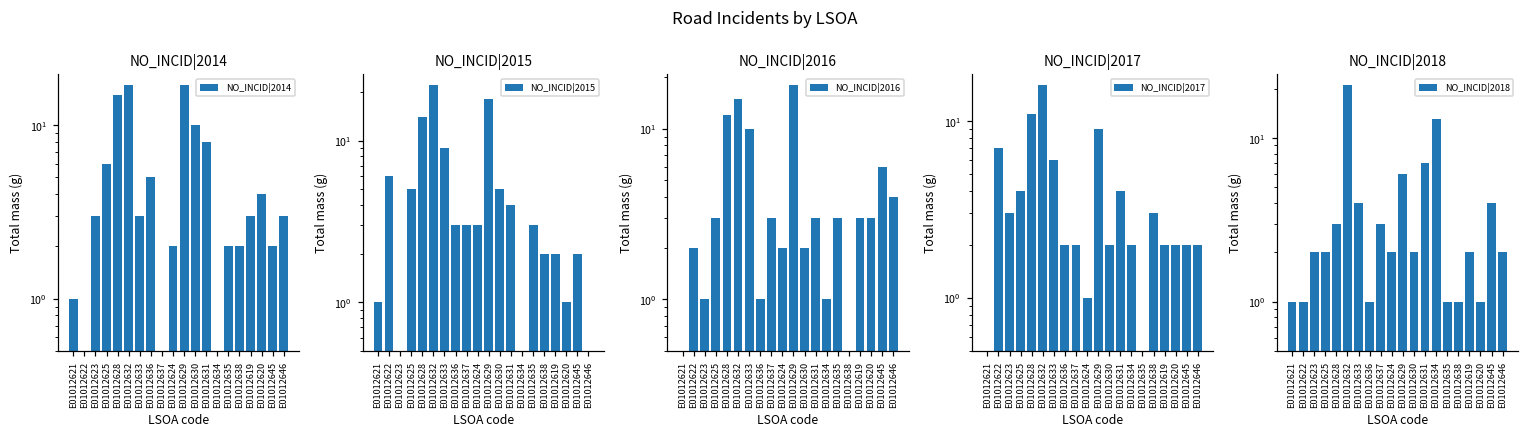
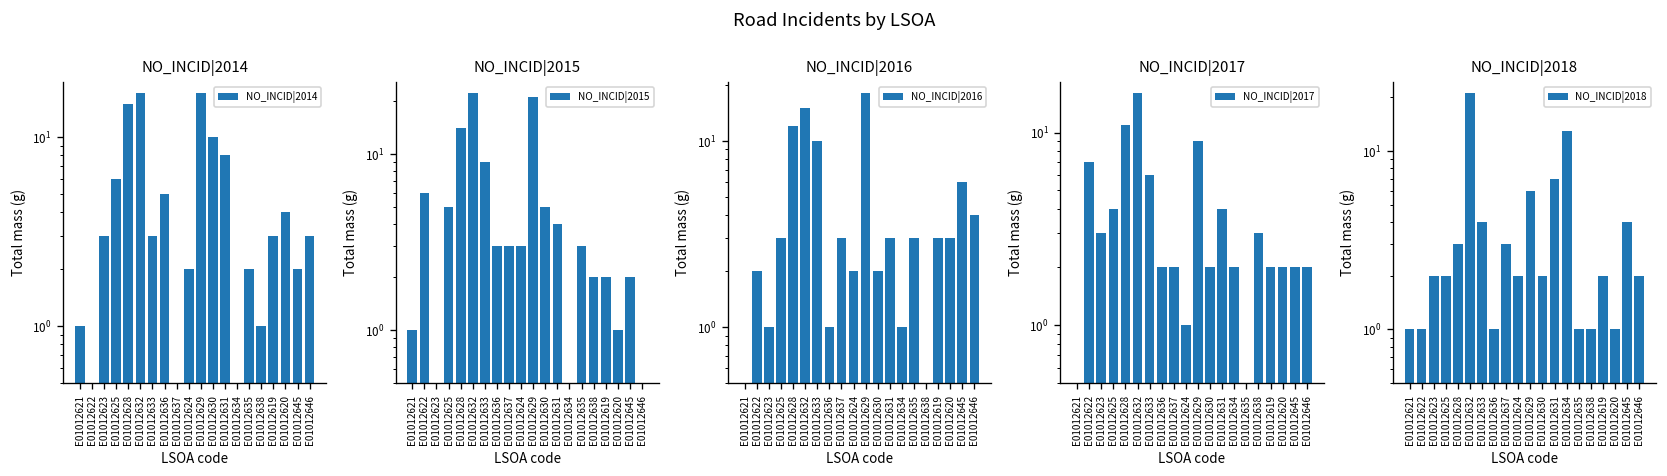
NO_INCID|2014, E01012638: 2 -> 1
NO_INCID|2015, E01012629: 18 -> 21
